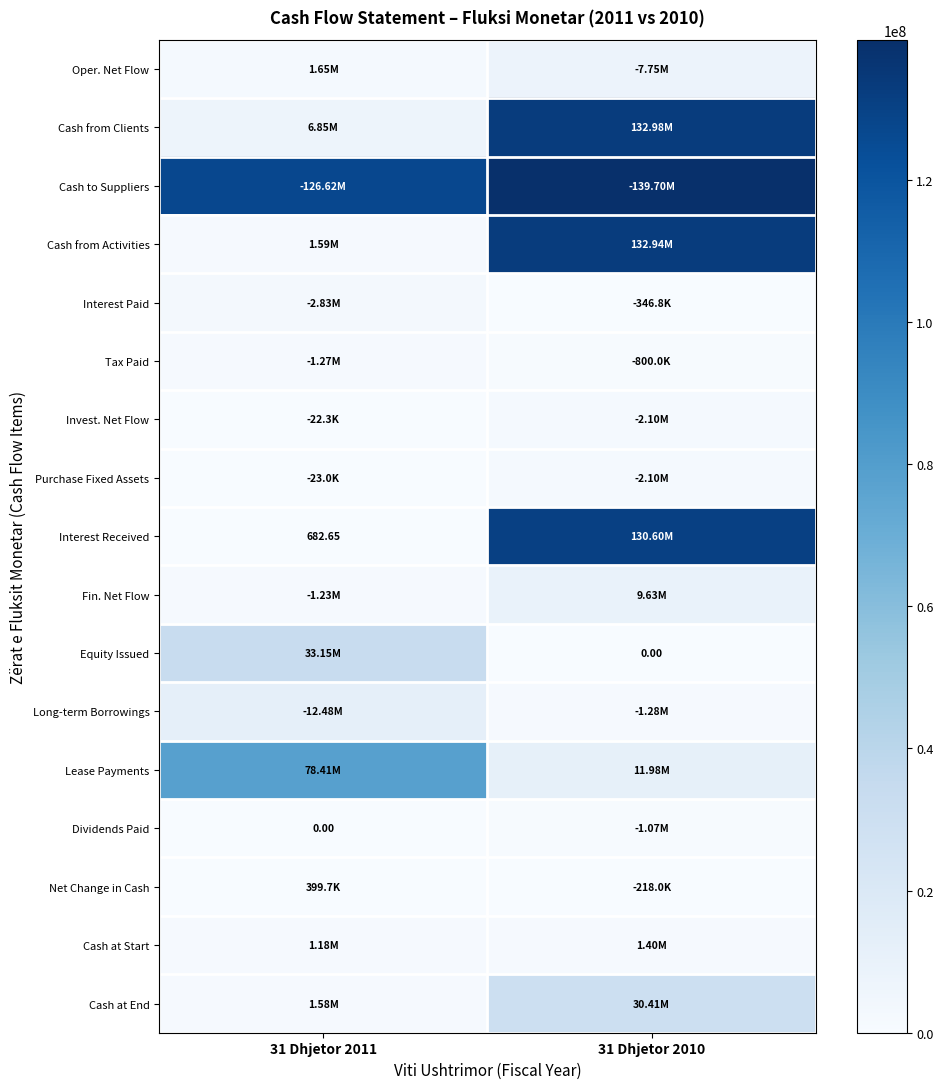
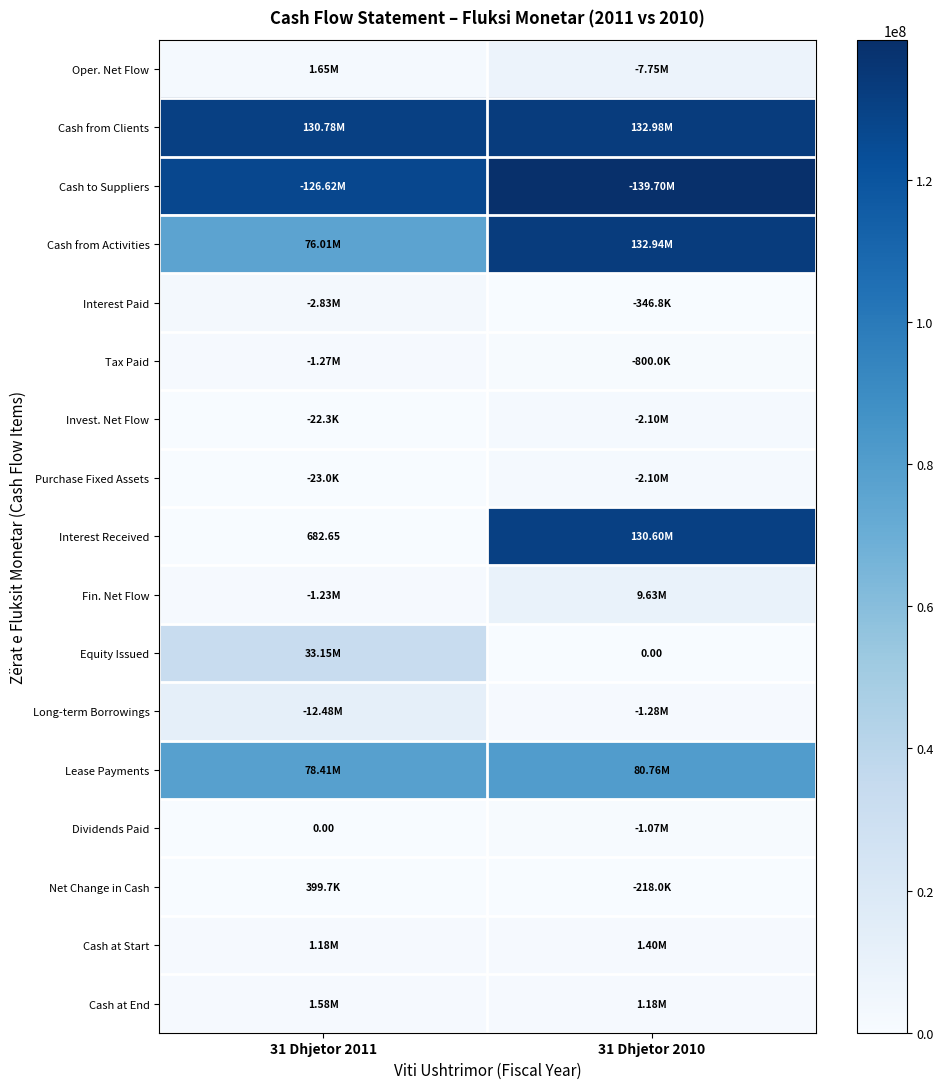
Cash from Clients, 31 Dhjetor 2011: 6.85M -> 130.78M
Cash from Activities, 31 Dhjetor 2011: 1.59M -> 76.01M
Lease Payments, 31 Dhjetor 2010: 11.98M -> 80.76M
Cash at End, 31 Dhjetor 2010: 30.41M -> 1.18M
